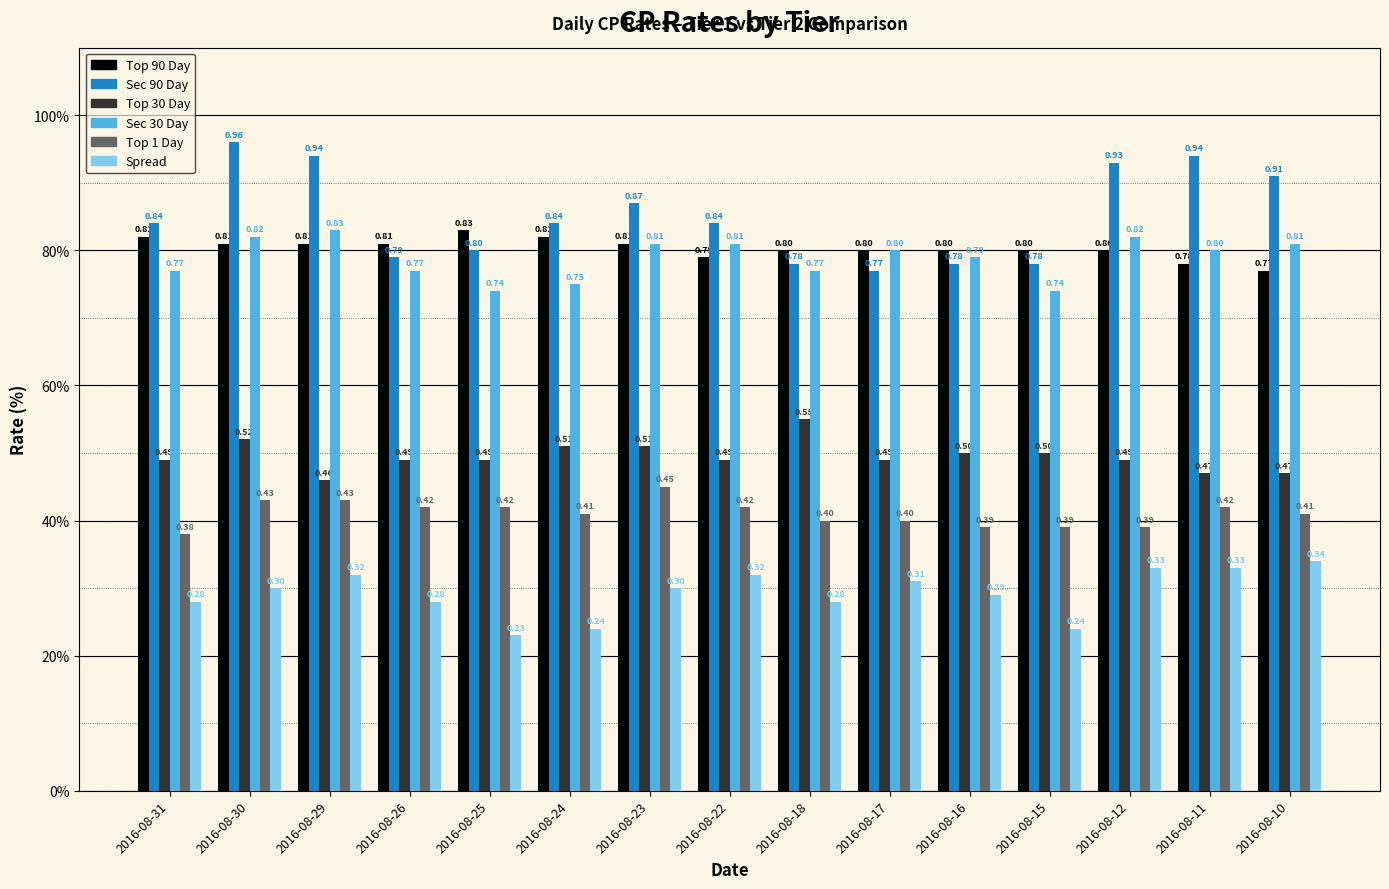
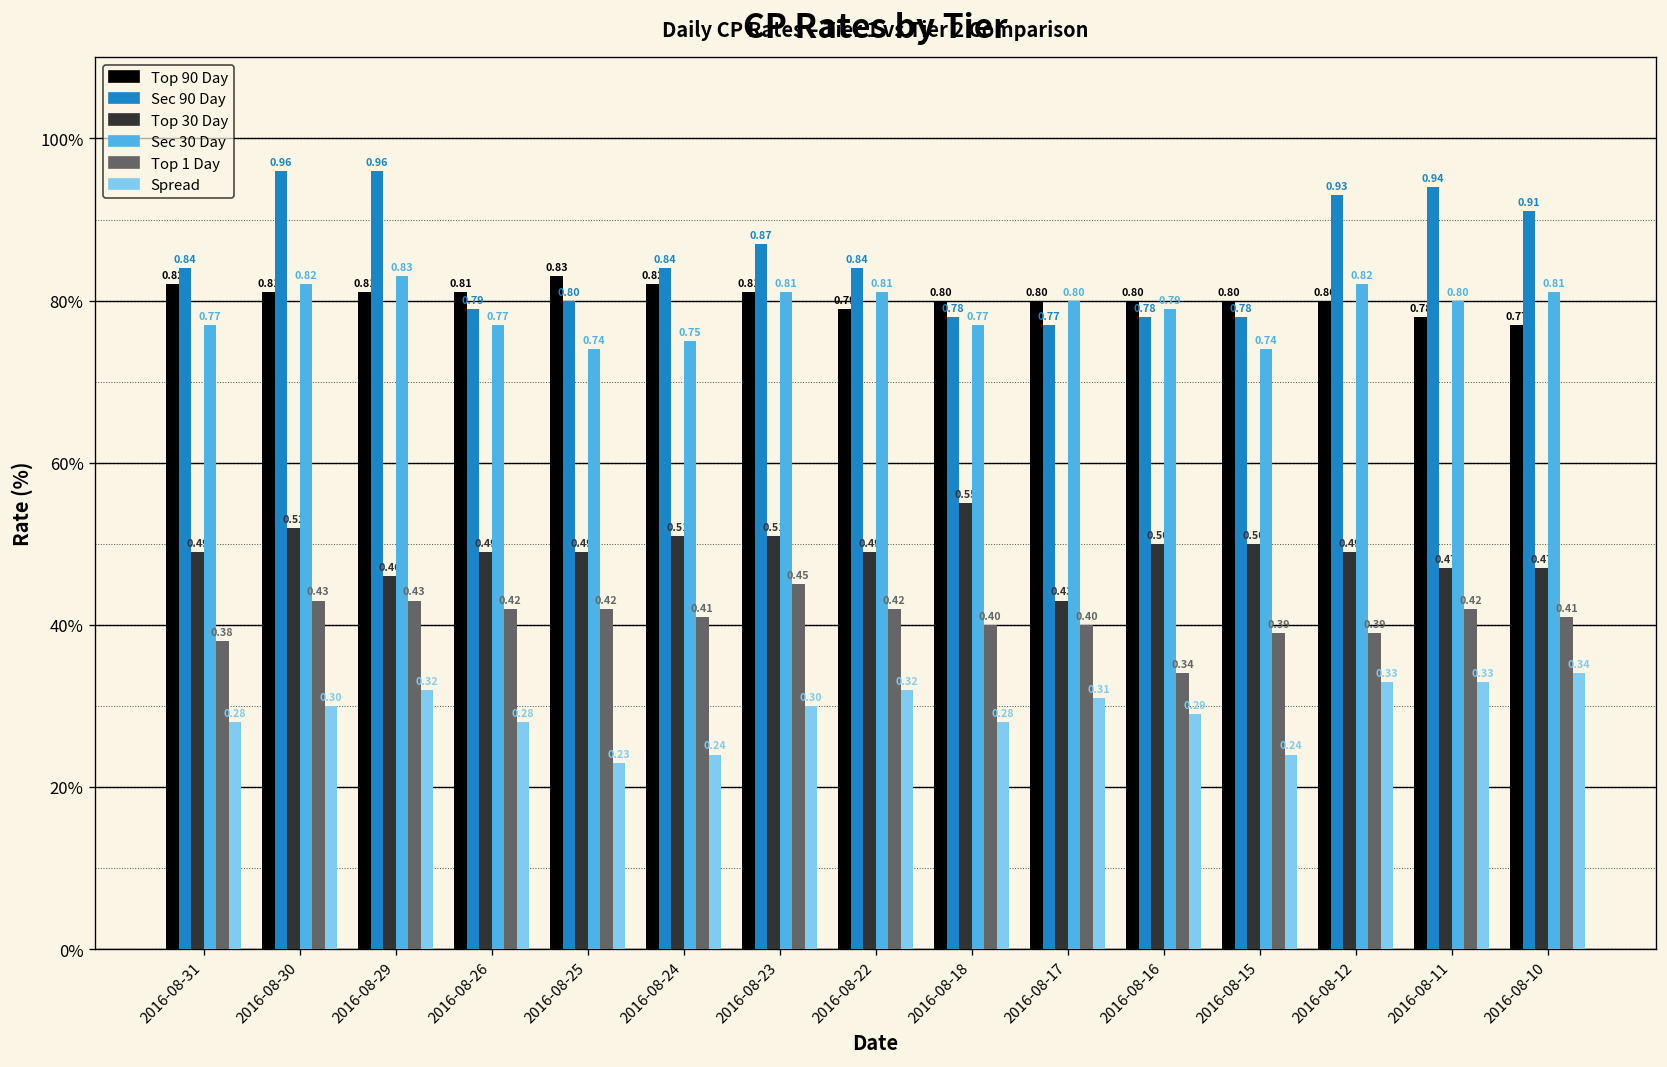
Sec 90 Day, 2016-08-29: 0.94 -> 0.96
Top 30 Day, 2016-08-17: 0.49 -> 0.43
Top 1 Day, 2016-08-16: 0.39 -> 0.34
